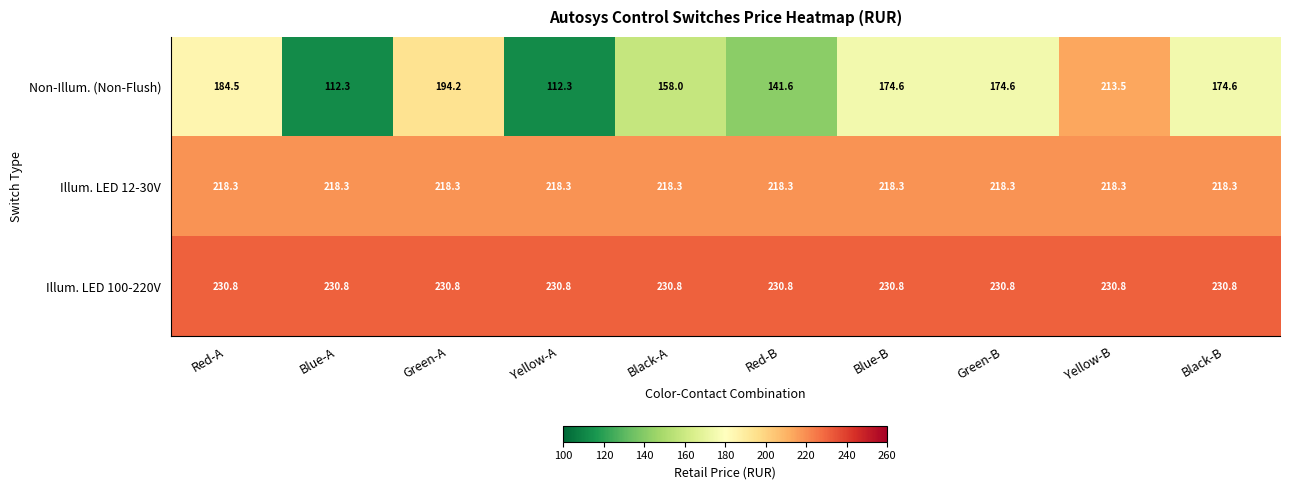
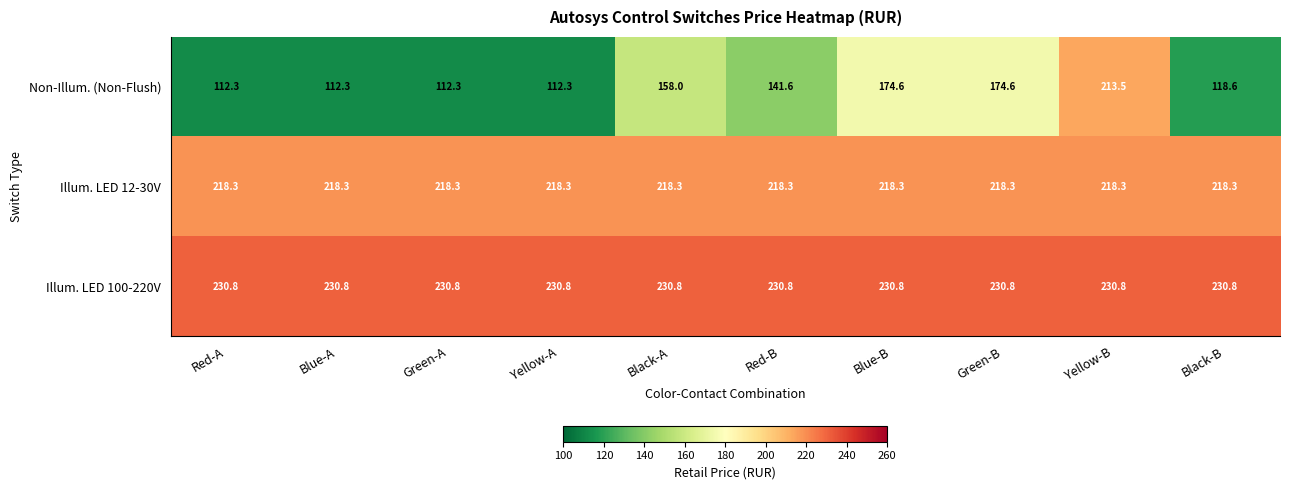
Non-Illum. (Non-Flush), Red-A: 184.5 -> 112.3
Non-Illum. (Non-Flush), Green-A: 194.2 -> 112.3
Non-Illum. (Non-Flush), Black-B: 174.6 -> 118.6
